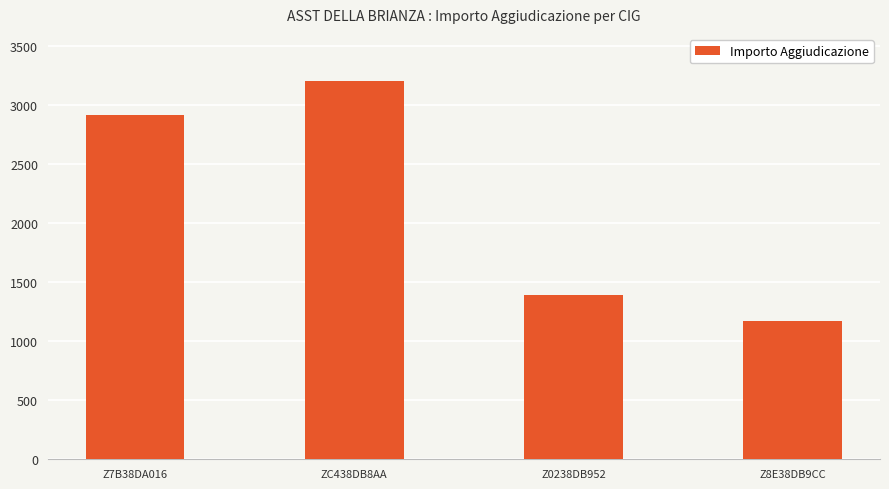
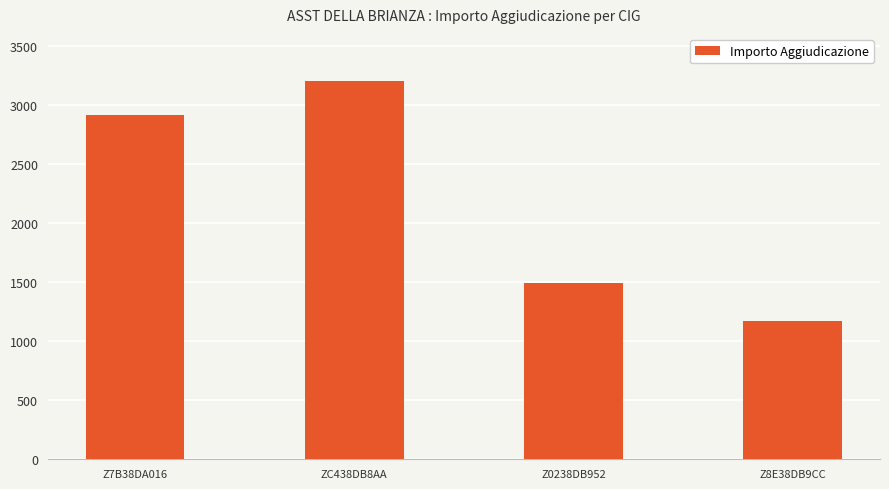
Z0238DB952: 1390 -> 1490
